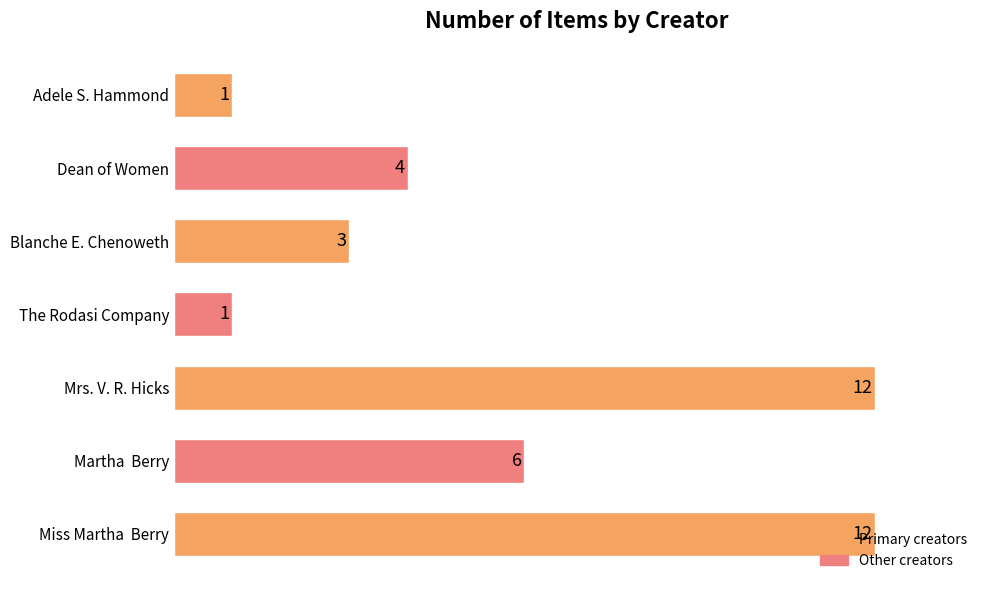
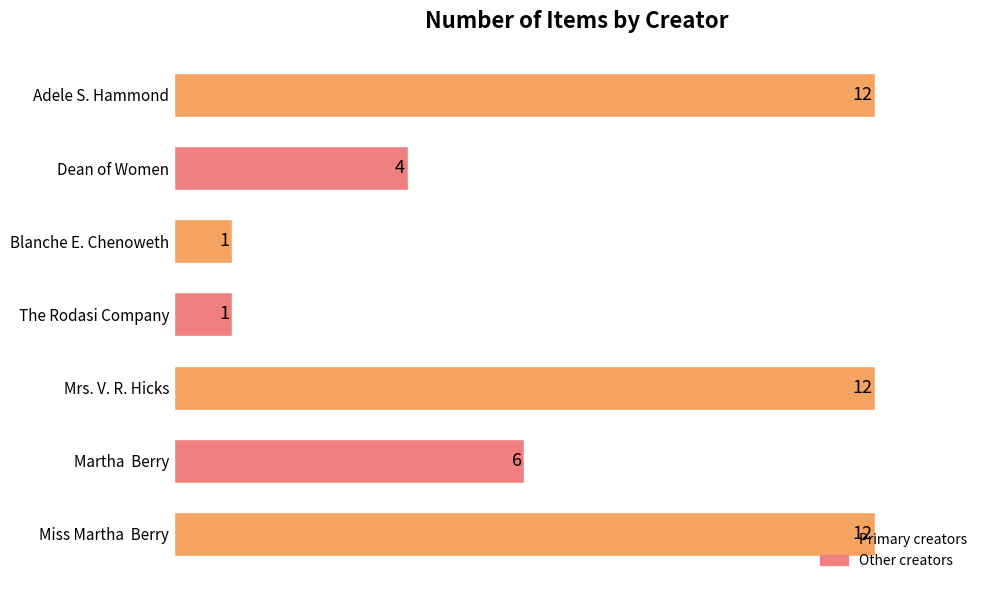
Adele S. Hammond: 1 -> 12
Blanche E. Chenoweth: 3 -> 1
